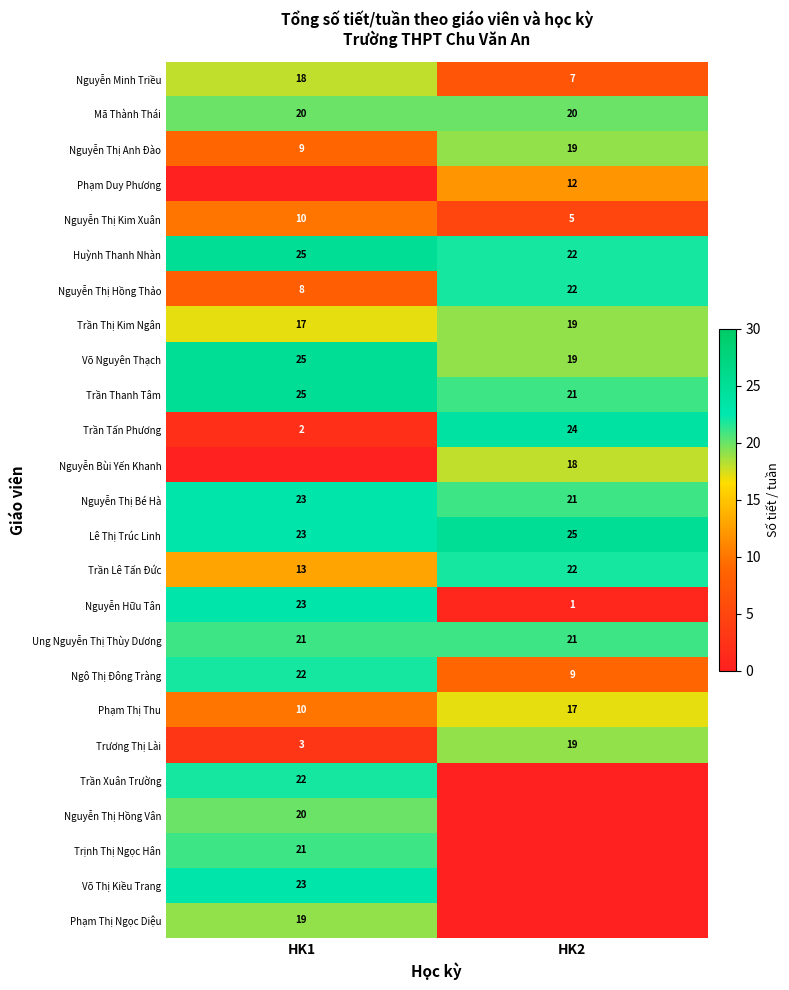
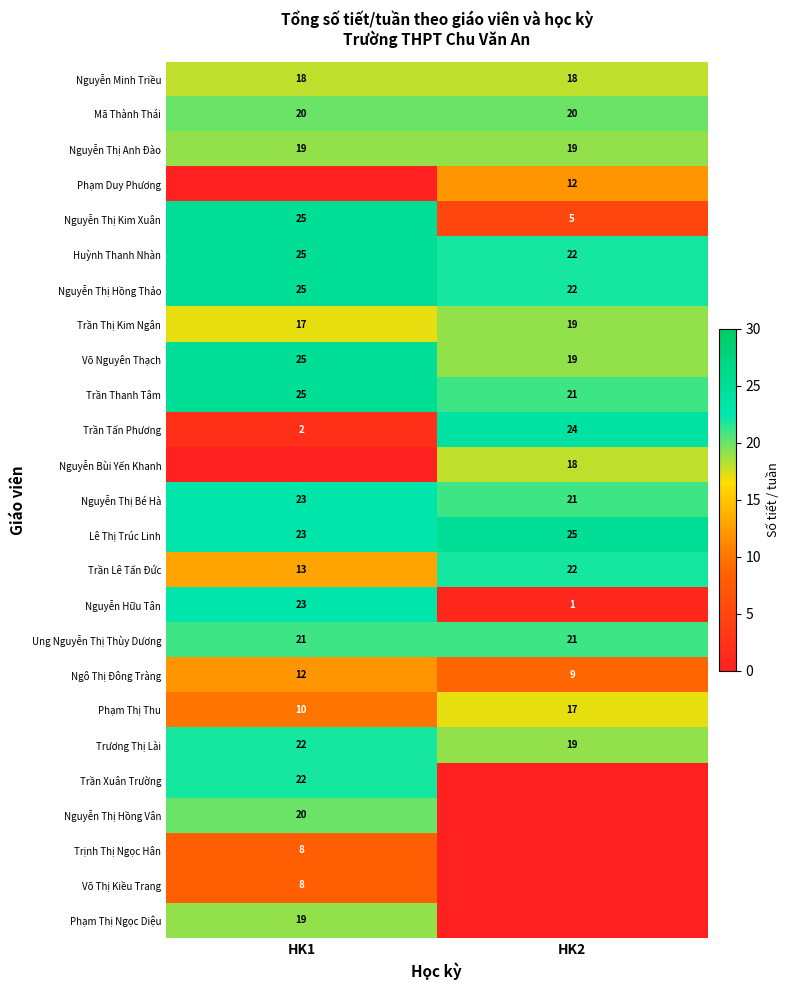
Nguyễn Minh Triều, HK2: 7 -> 18
Nguyễn Thị Anh Đào, HK1: 9 -> 19
Nguyễn Thị Kim Xuân, HK1: 10 -> 25
Nguyễn Thị Hồng Thảo, HK1: 8 -> 25
Ngô Thị Đông Tràng, HK1: 22 -> 12
Trương Thị Lài, HK1: 3 -> 22
Trịnh Thị Ngọc Hân, HK1: 21 -> 8
Võ Thị Kiều Trang, HK1: 23 -> 8
